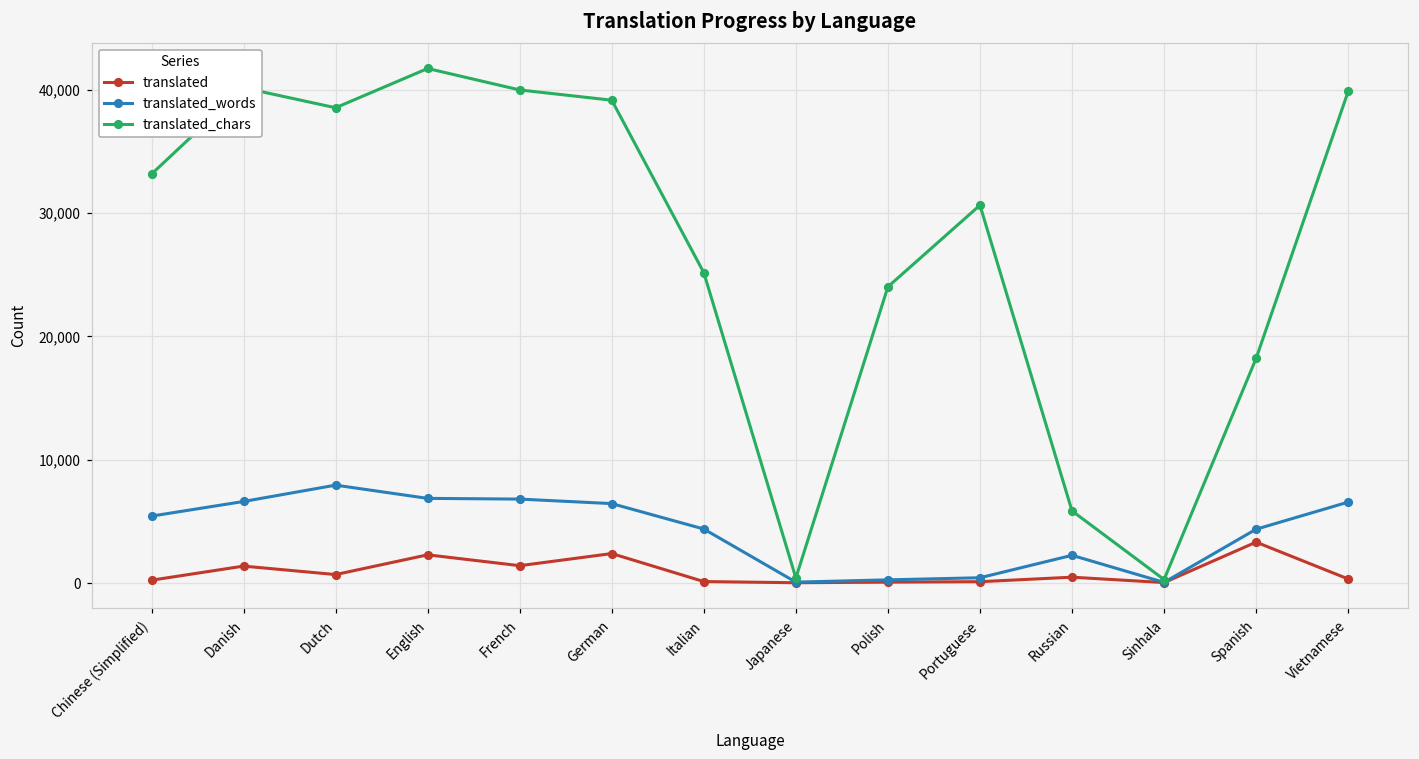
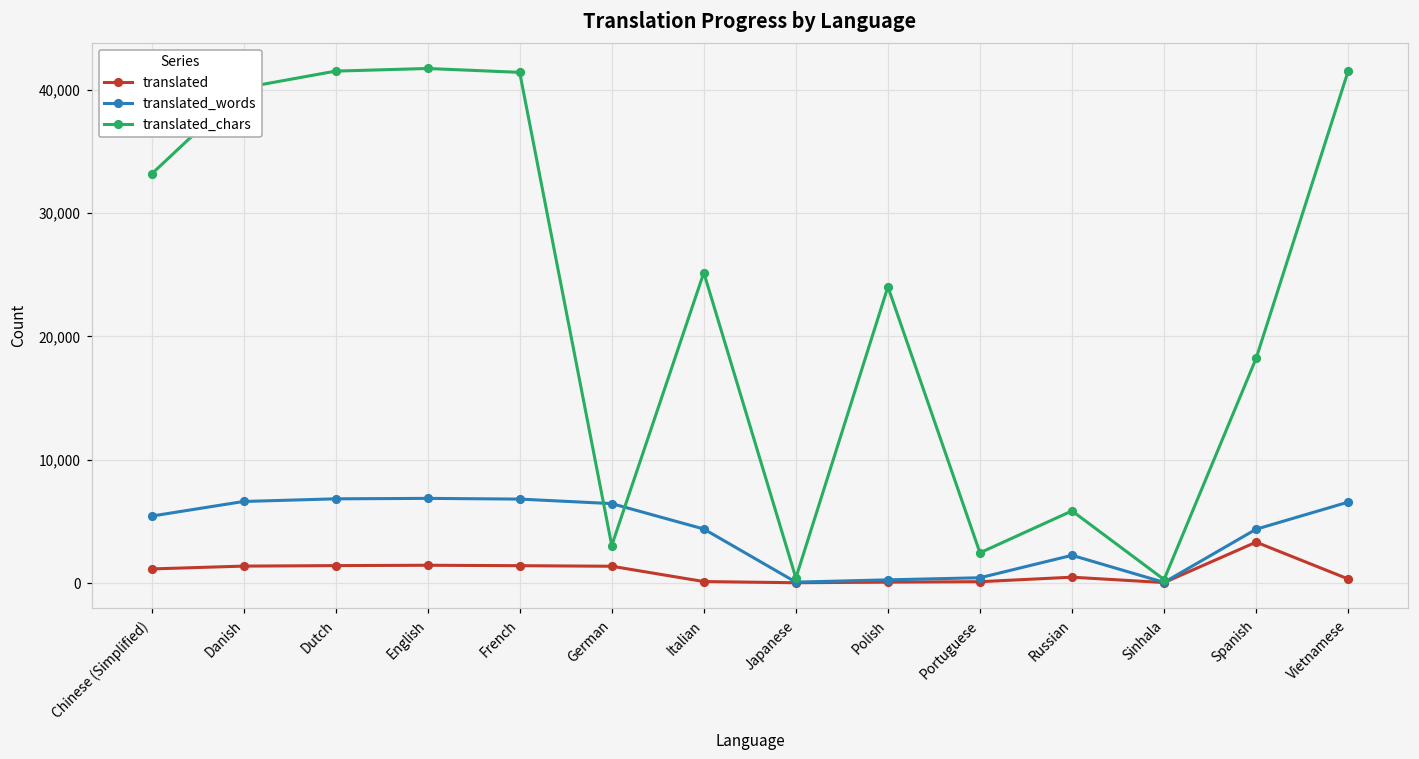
translated, Chinese (Simplified): 200 -> 1,100
translated, Dutch: 700 -> 1,400
translated_words, Dutch: 7,900 -> 6,800
translated_chars, Dutch: 38,500 -> 41,500
translated, English: 2,300 -> 1,400
translated_chars, French: 40,000 -> 41,400
translated, German: 2,400 -> 1,400
translated_chars, German: 39,200 -> 3,000
translated_chars, Portuguese: 30,600 -> 2,500
translated_chars, Vietnamese: 39,900 -> 41,500
